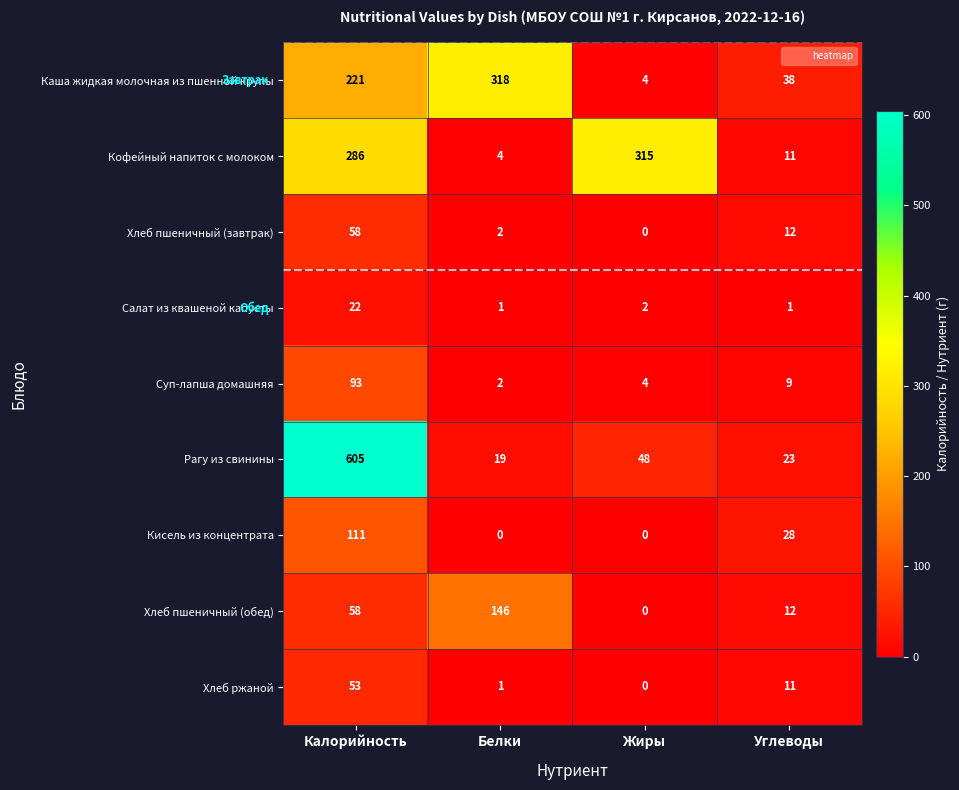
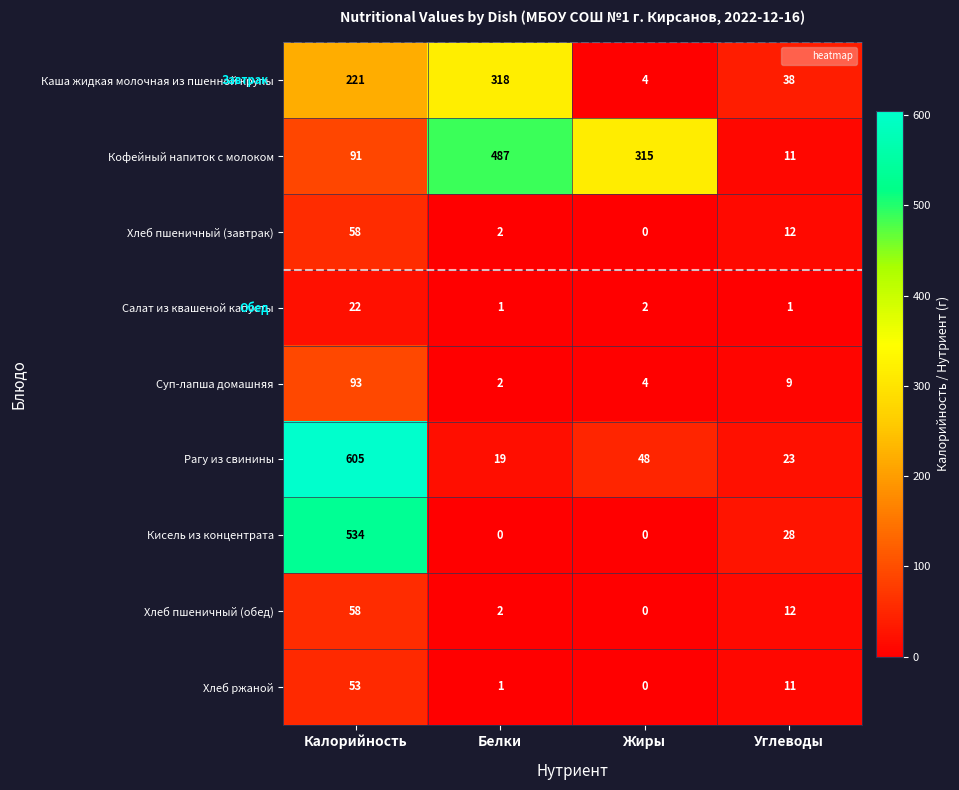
Кофейный напиток с молоком, Калорийность: 286 -> 91
Кофейный напиток с молоком, Белки: 4 -> 487
Кисель из концентрата, Калорийность: 111 -> 534
Хлеб пшеничный (обед), Белки: 146 -> 2
